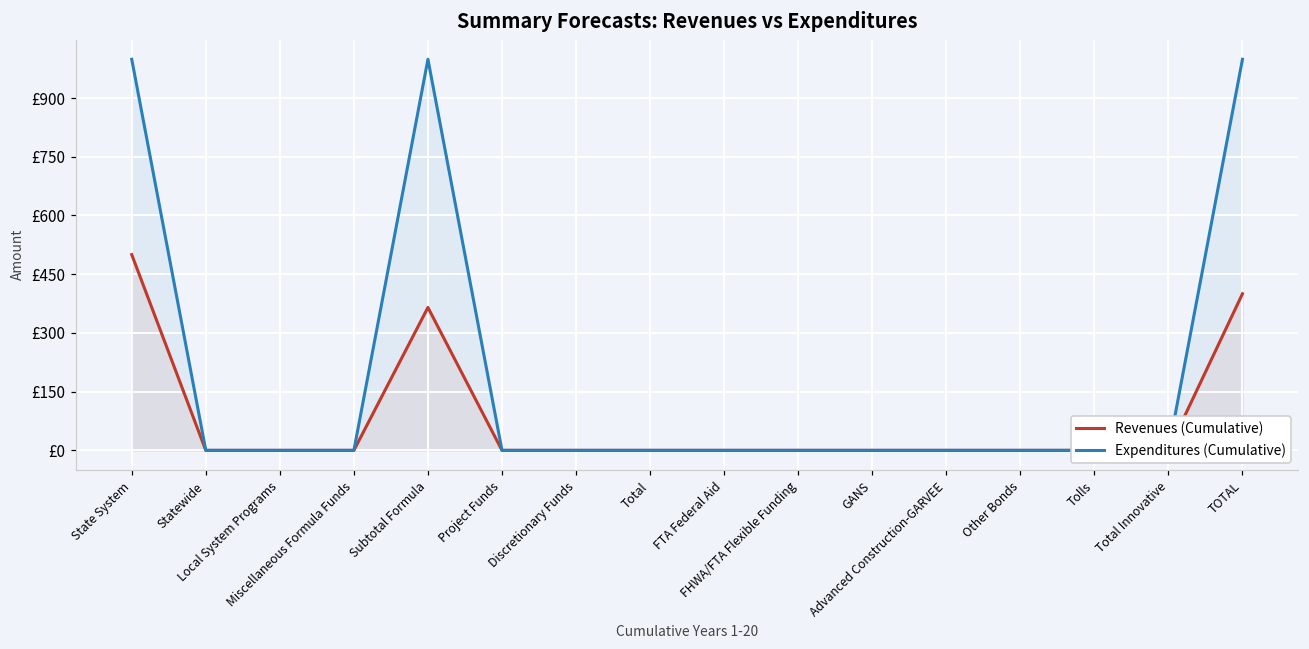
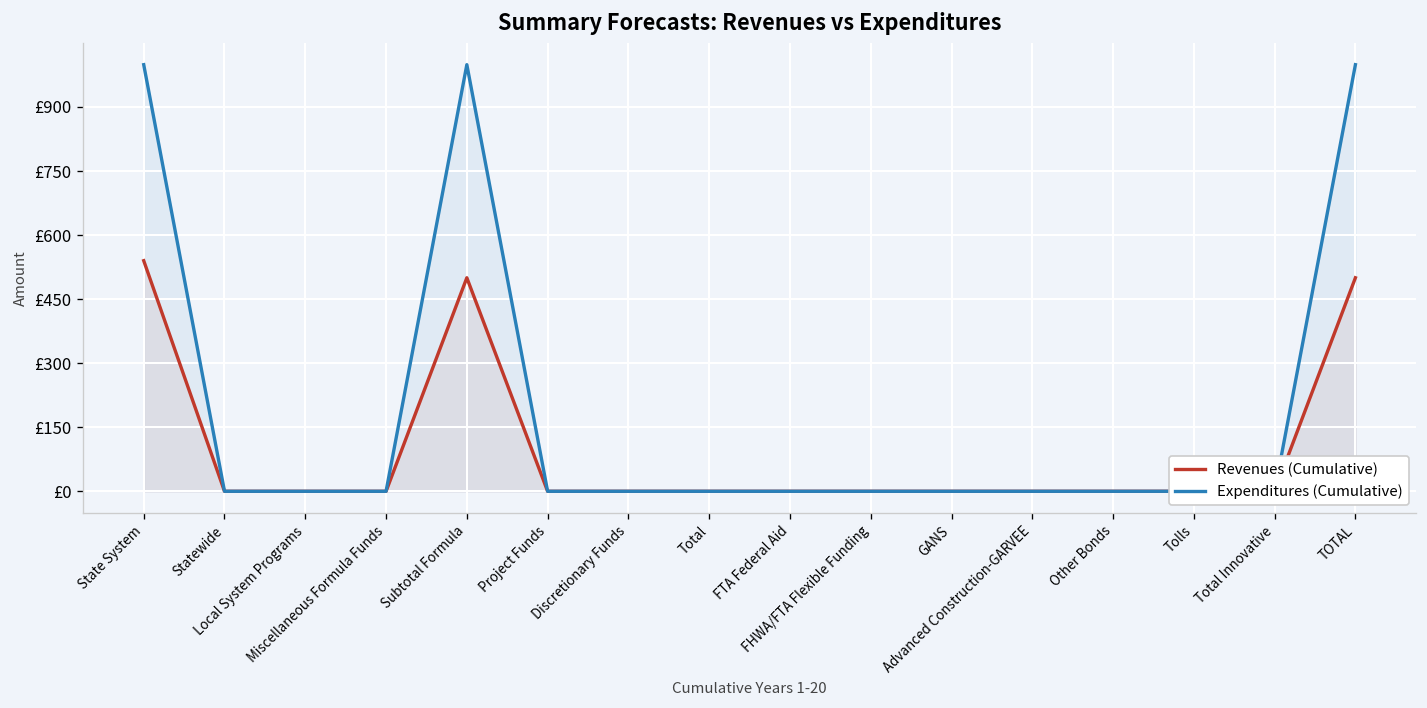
Revenues (Cumulative), State System: £500 -> £540
Revenues (Cumulative), Subtotal Formula: £370 -> £500
Revenues (Cumulative), TOTAL: £400 -> £500
